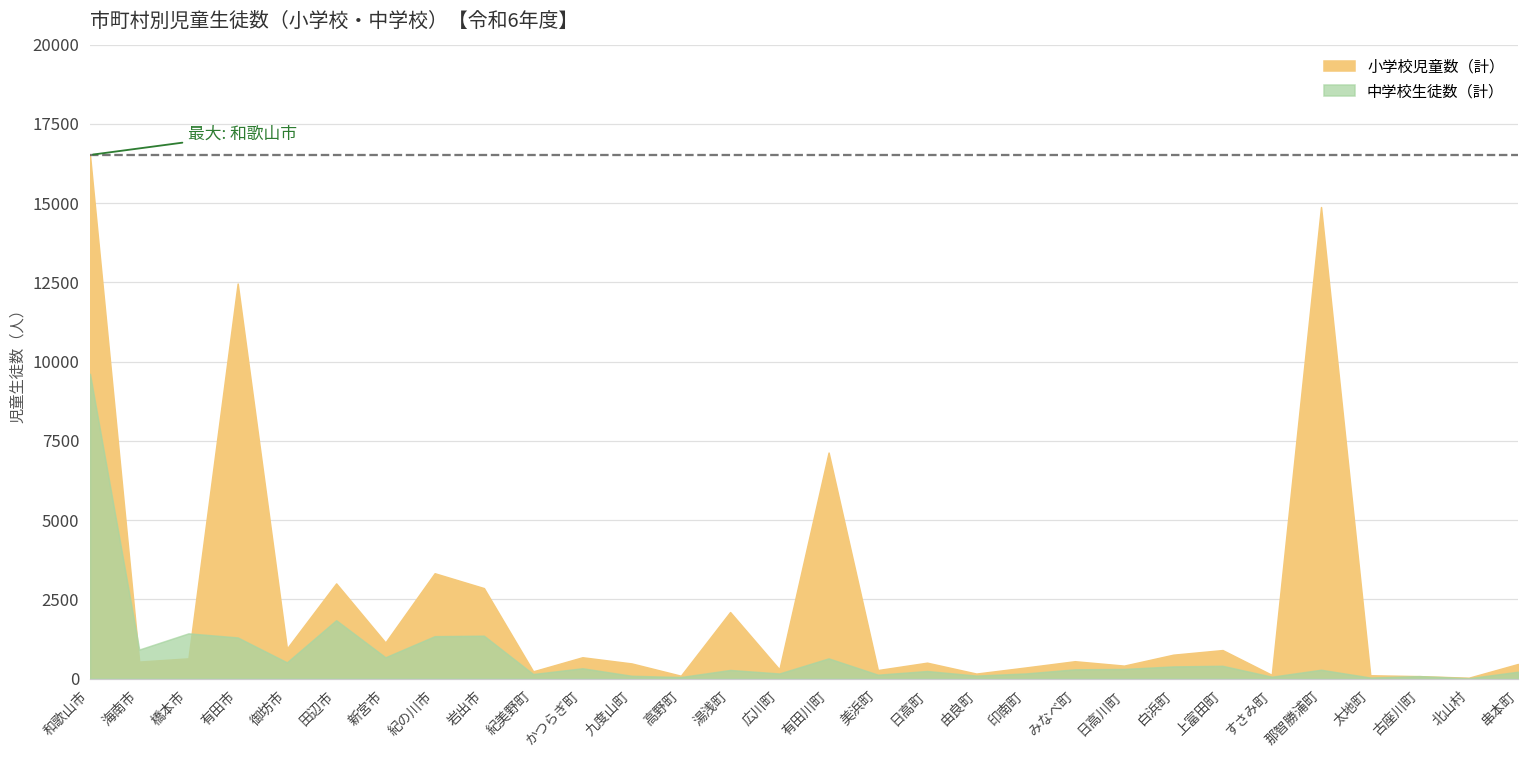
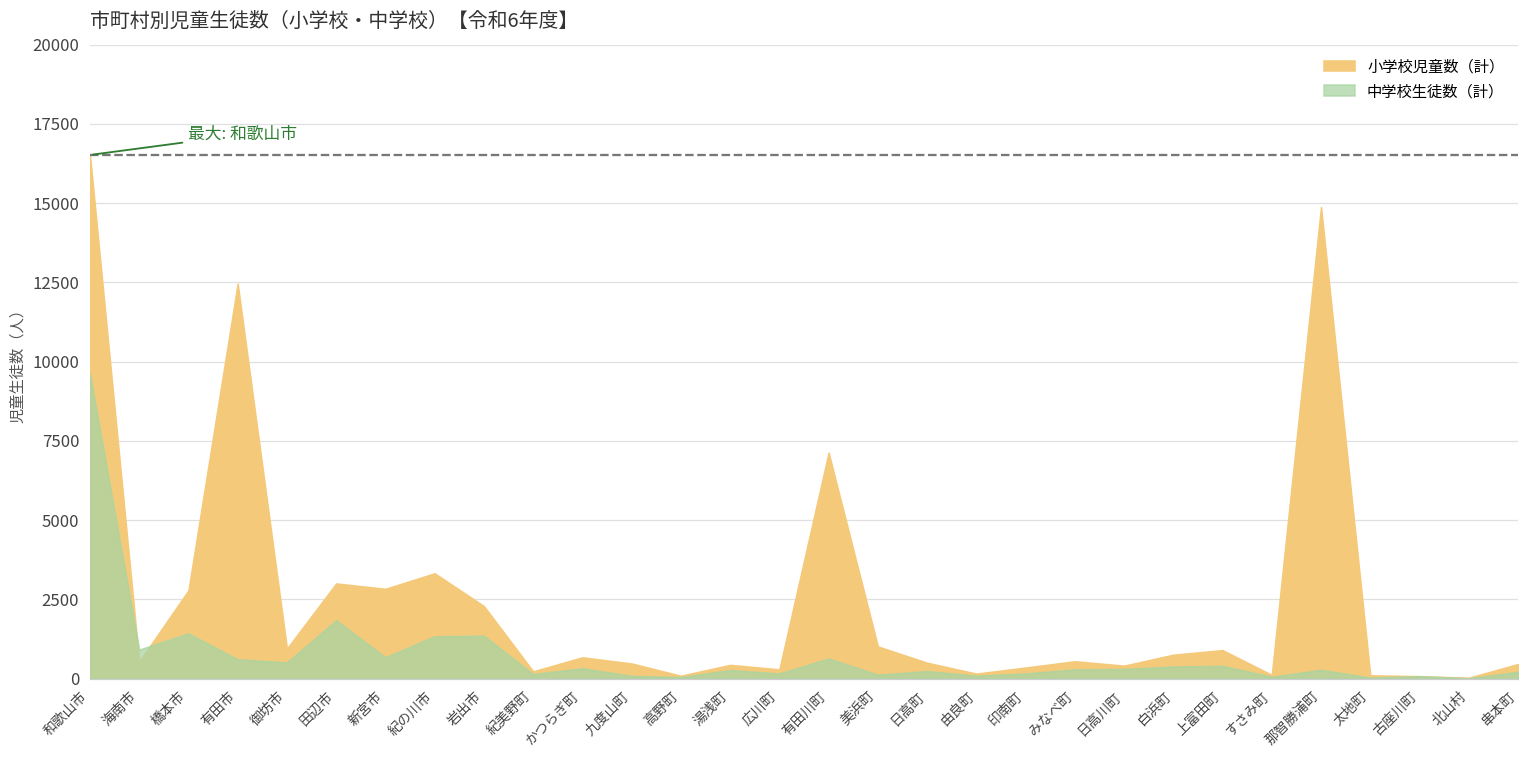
小学校児童数（計）, 橋本市: 600 -> 2800
中学校生徒数（計）, 有田市: 1300 -> 600
小学校児童数（計）, 新宮市: 1100 -> 2800
小学校児童数（計）, 岩出市: 2900 -> 2300
小学校児童数（計）, 湯浅町: 2100 -> 400
小学校児童数（計）, 美浜町: 300 -> 1000
